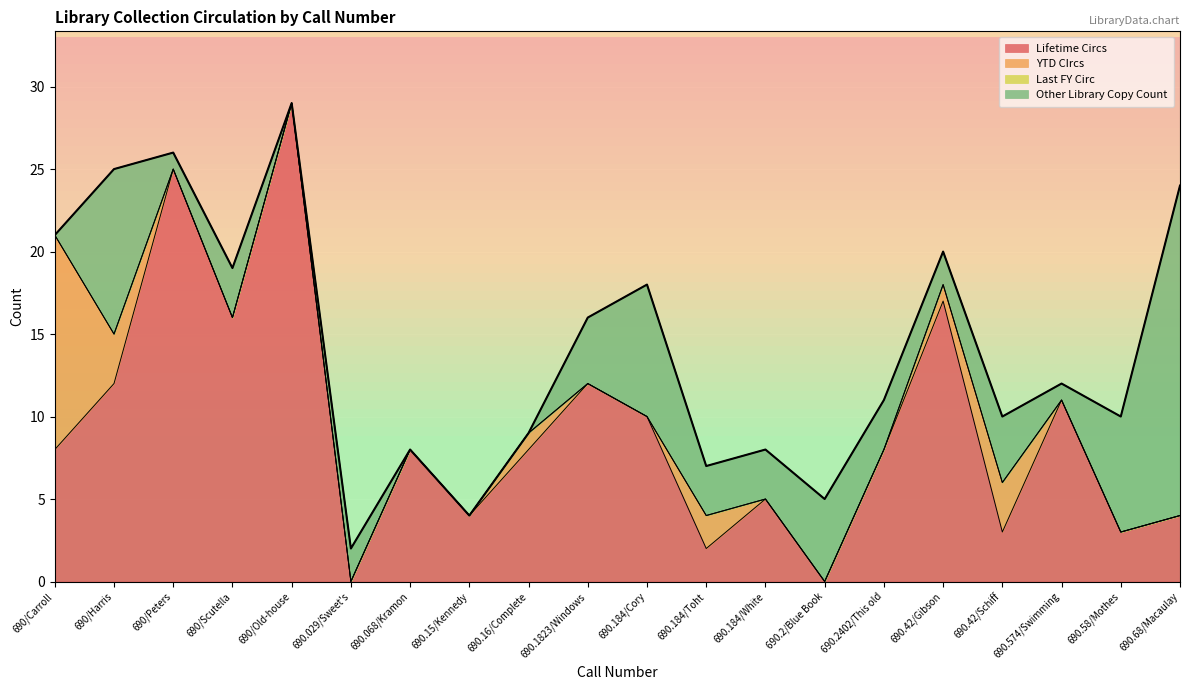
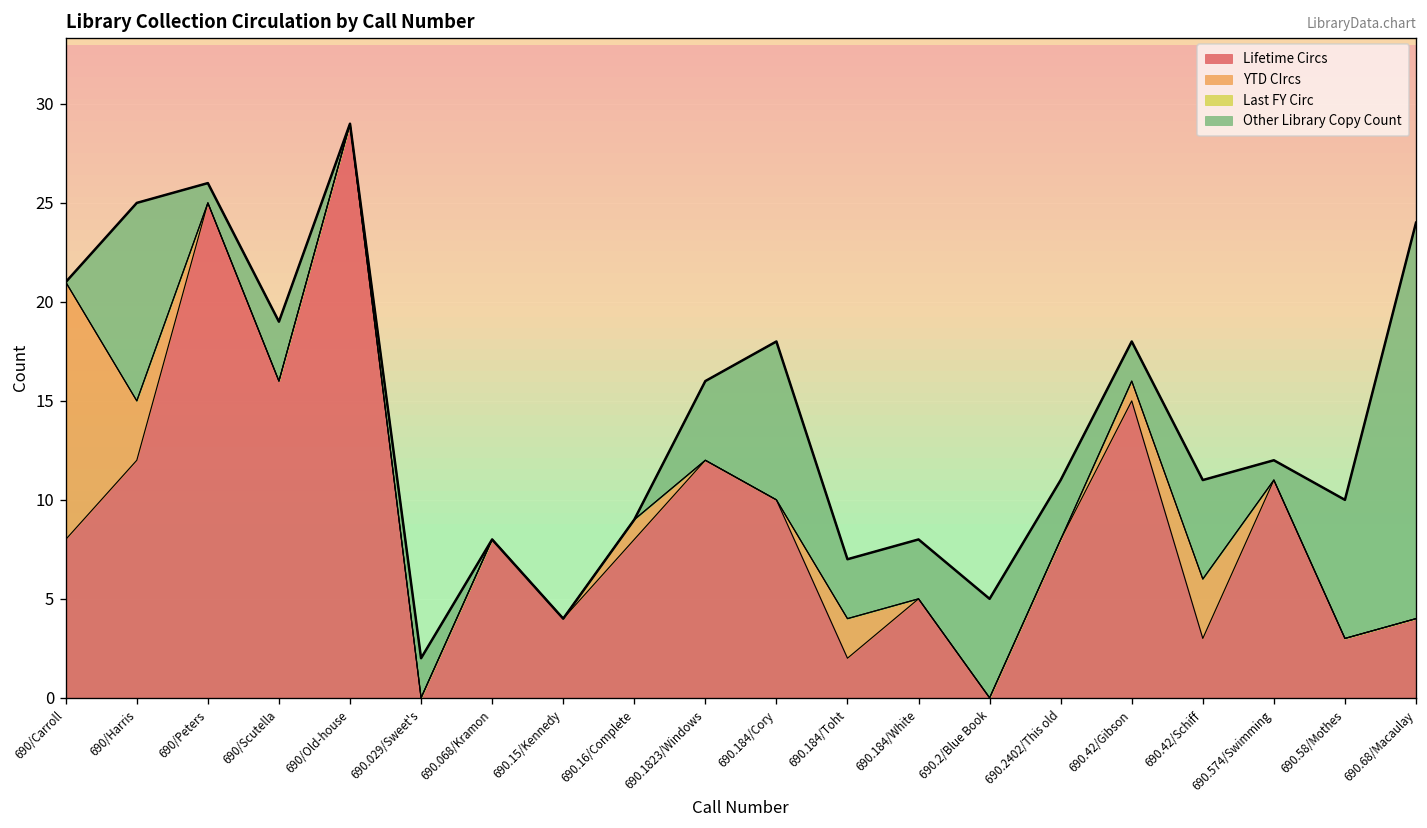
Lifetime Circs, 690.42/Gibson: 17 -> 15
Other Library Copy Count, 690.42/Schiff: 4 -> 5
